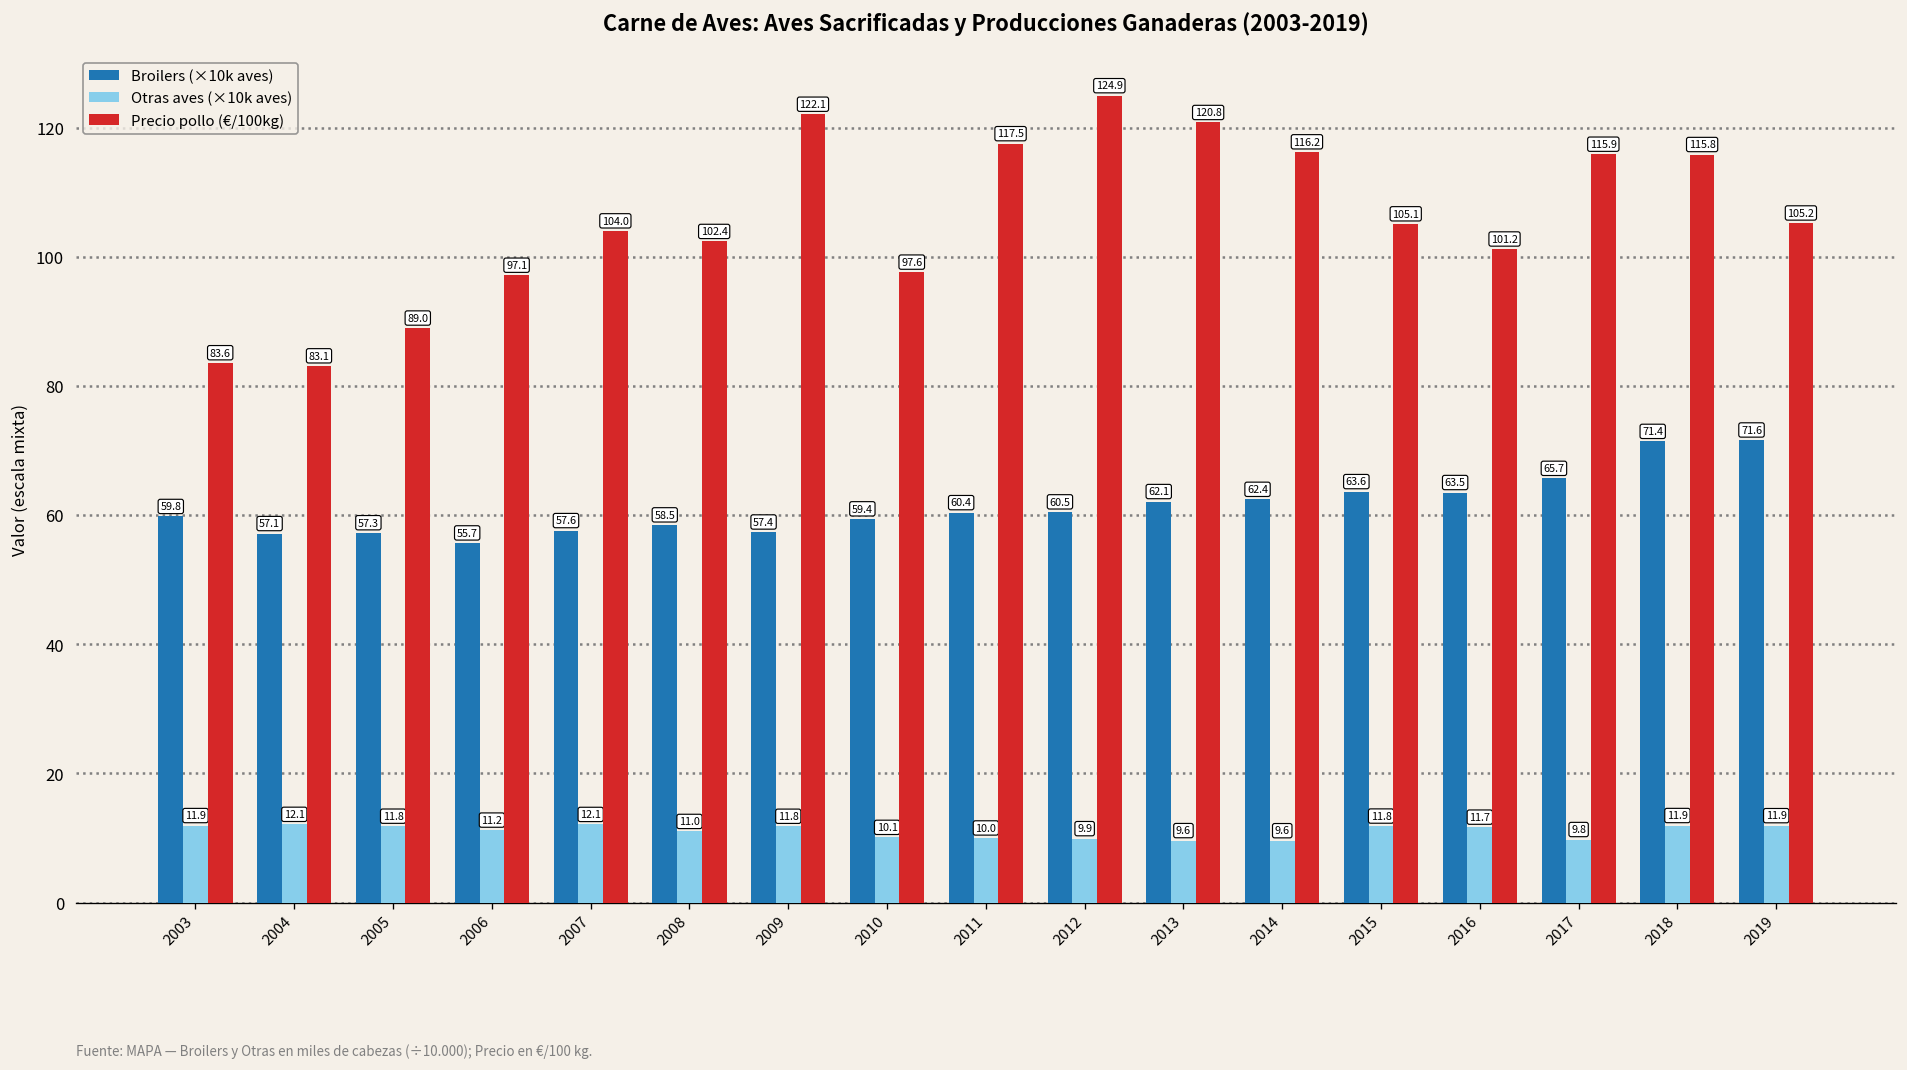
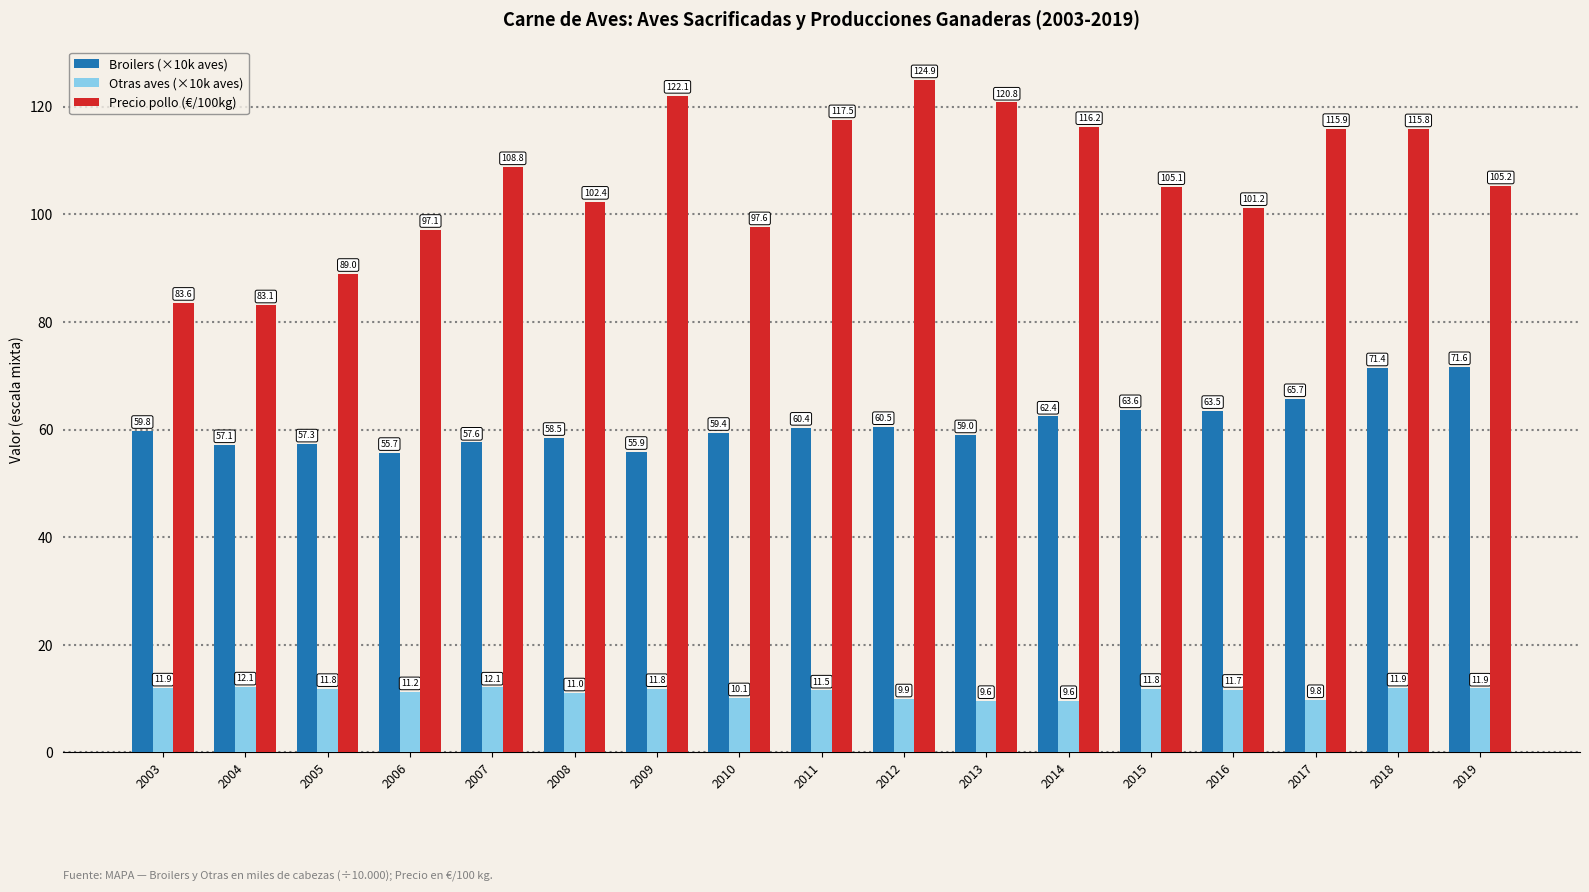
Precio pollo (€/100kg), 2007: 104.0 -> 108.8
Broilers (×10k aves), 2009: 57.4 -> 55.9
Otras aves (×10k aves), 2011: 10.0 -> 11.5
Broilers (×10k aves), 2013: 62.1 -> 59.0
